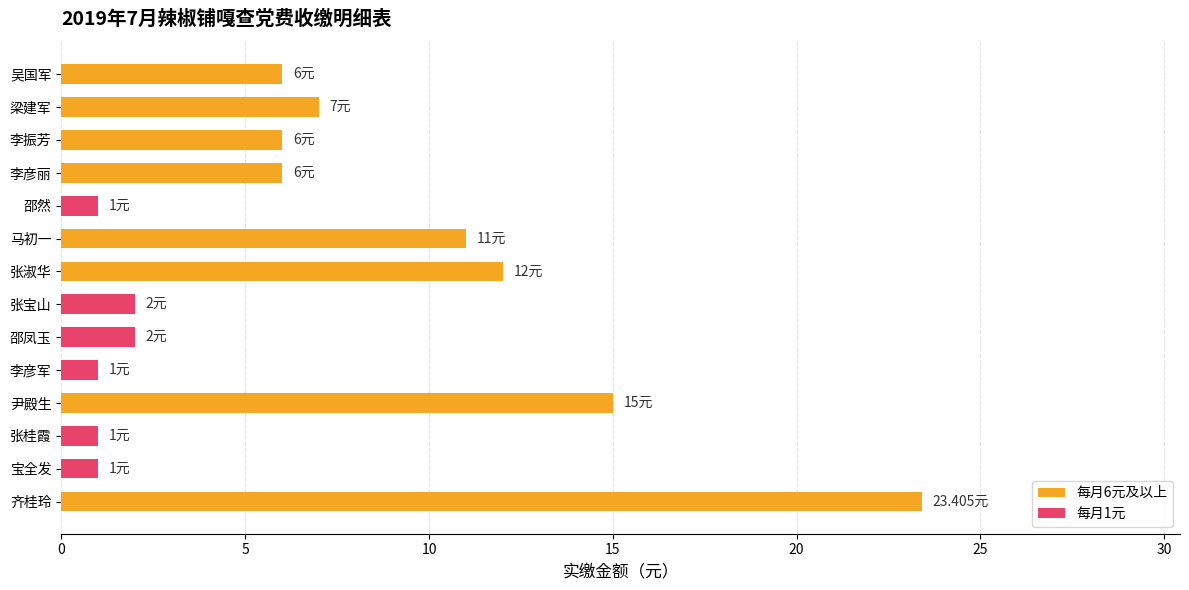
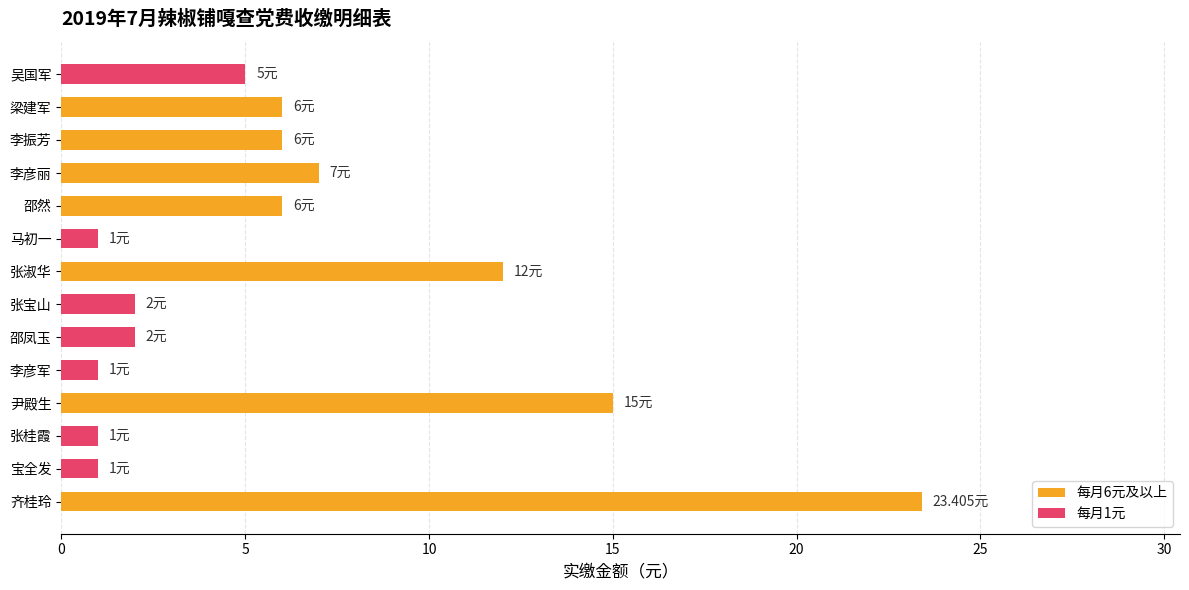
吴国军: 6元 -> 5元
梁建军: 7元 -> 6元
李彦丽: 6元 -> 7元
邵然: 1元 -> 6元
马初一: 11元 -> 1元
